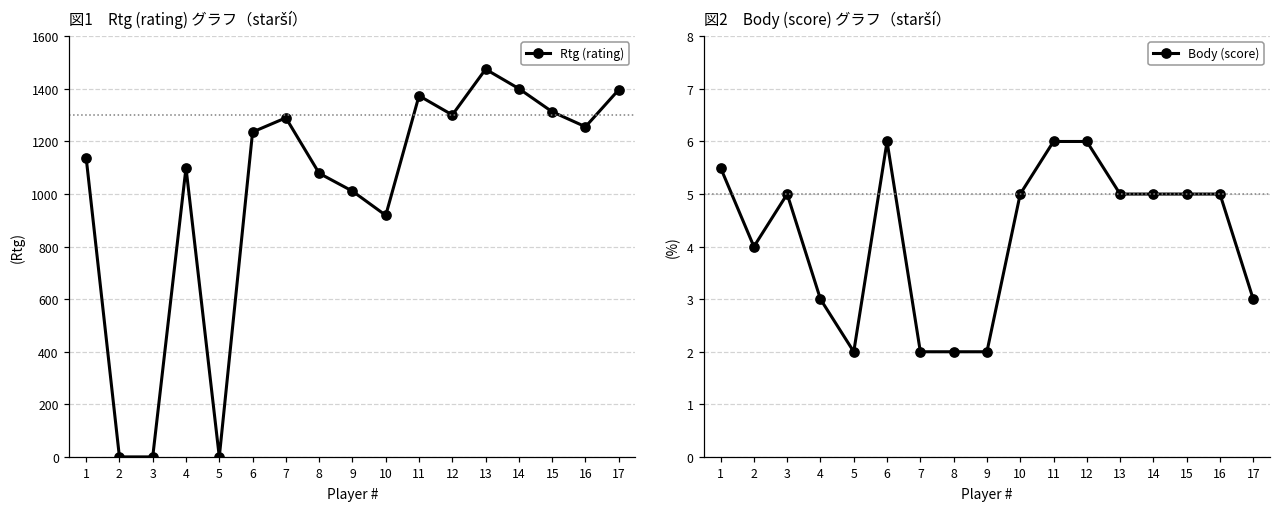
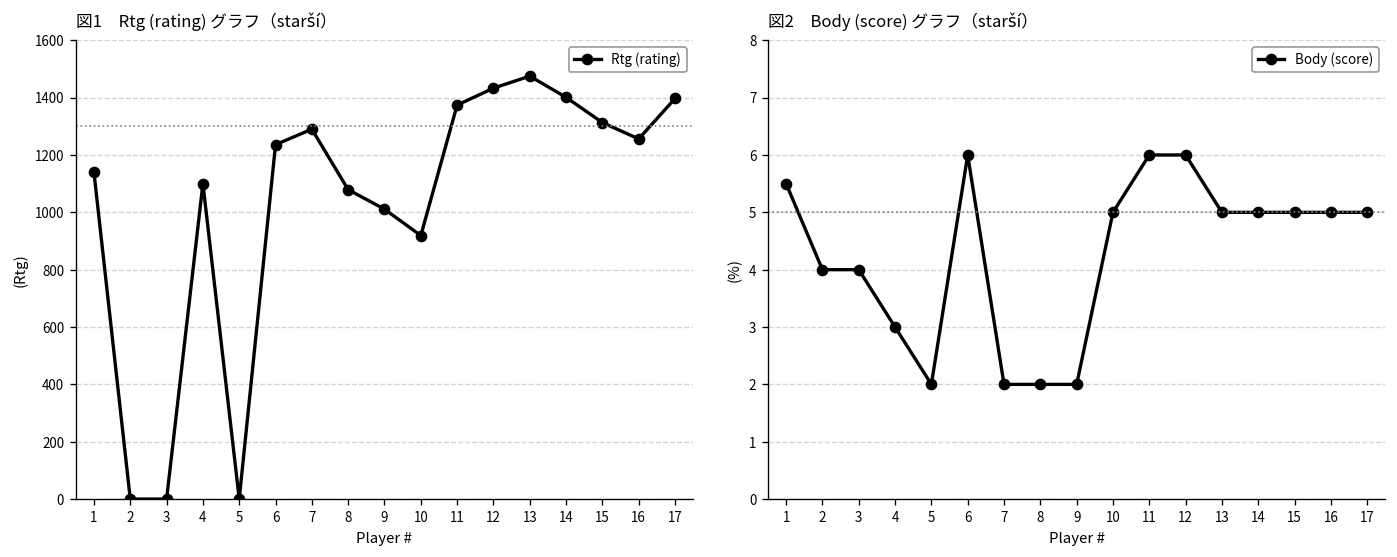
図1 Rtg (rating) グラフ（starší）, 12: 1300 -> 1430
図2 Body (score) グラフ（starší）, 3: 5 -> 4
図2 Body (score) グラフ（starší）, 17: 3 -> 5
